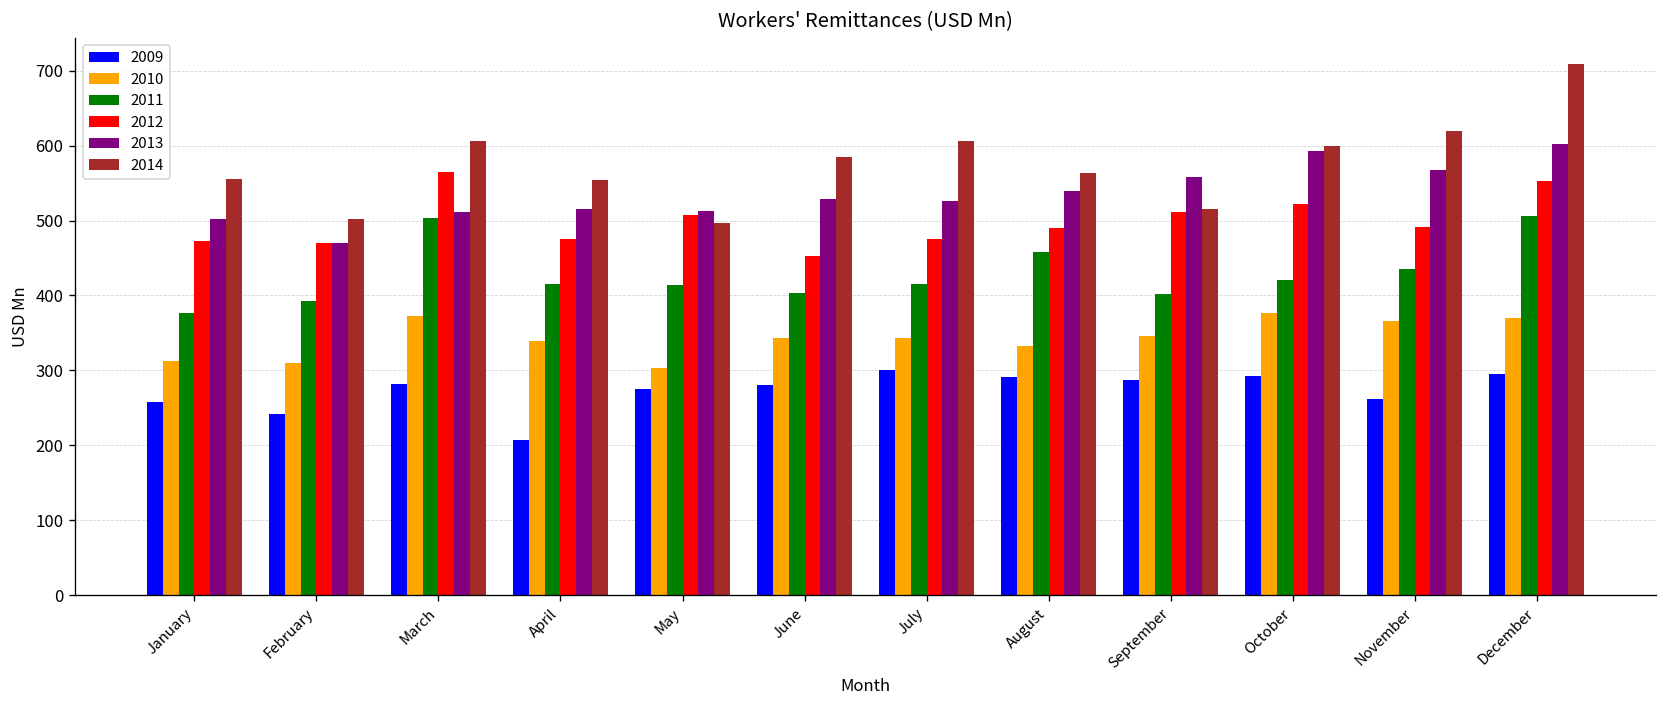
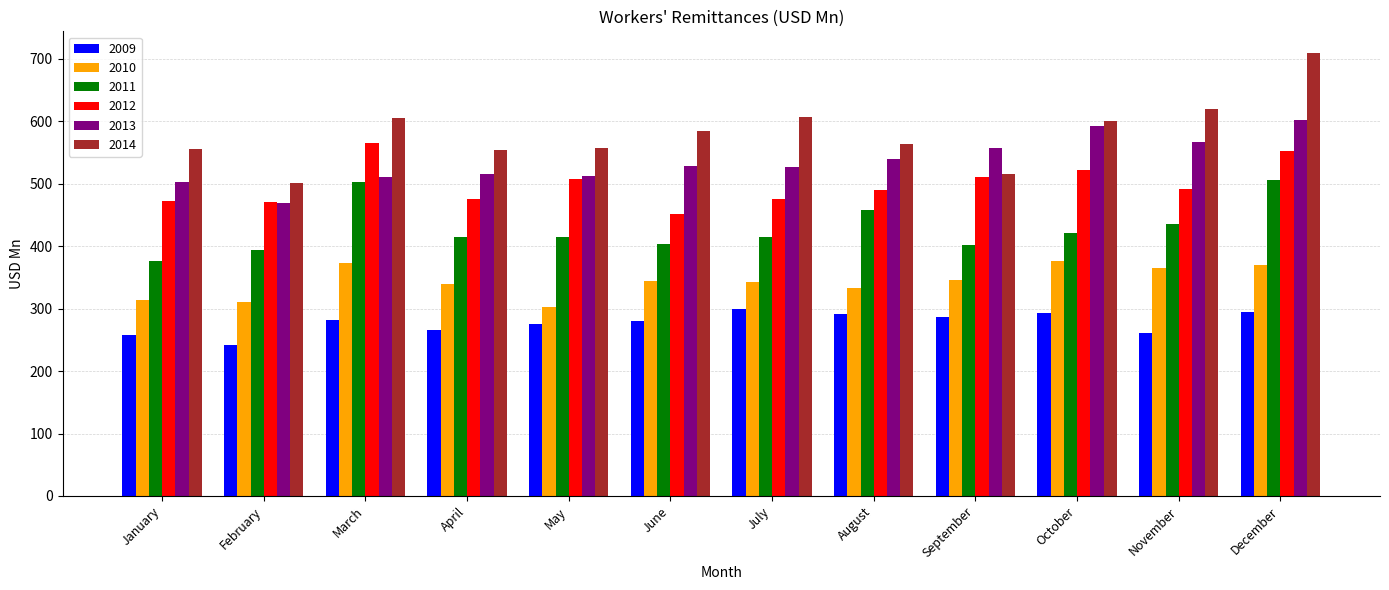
2009, April: 210 -> 270
2014, May: 500 -> 560
